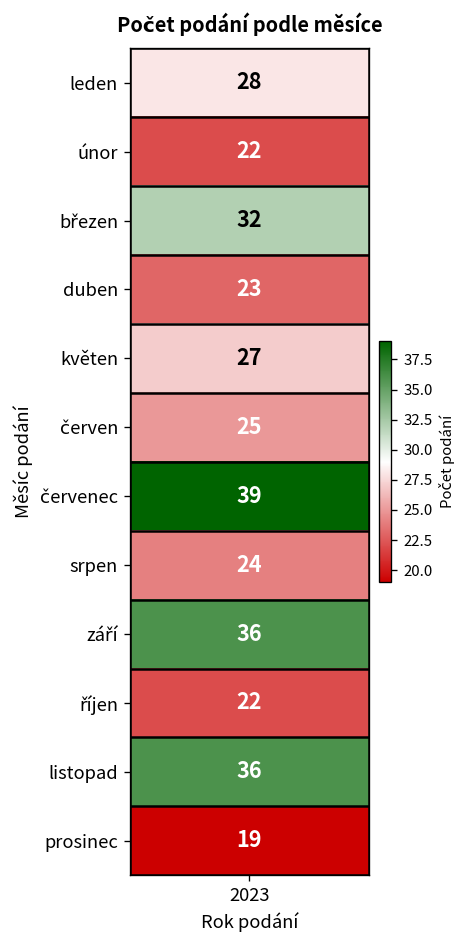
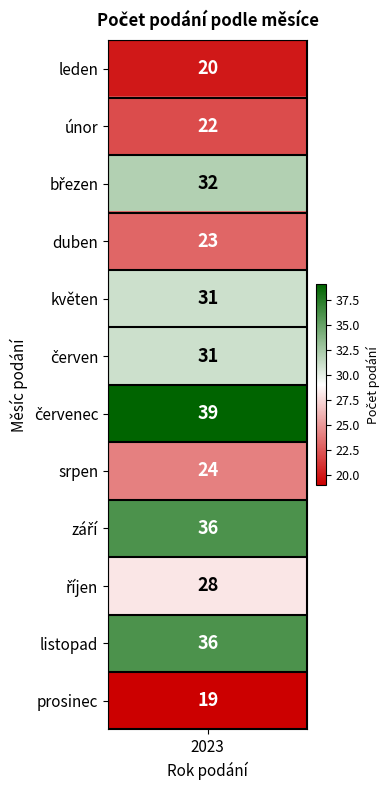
leden, 2023: 28 -> 20
květen, 2023: 27 -> 31
červen, 2023: 25 -> 31
říjen, 2023: 22 -> 28
